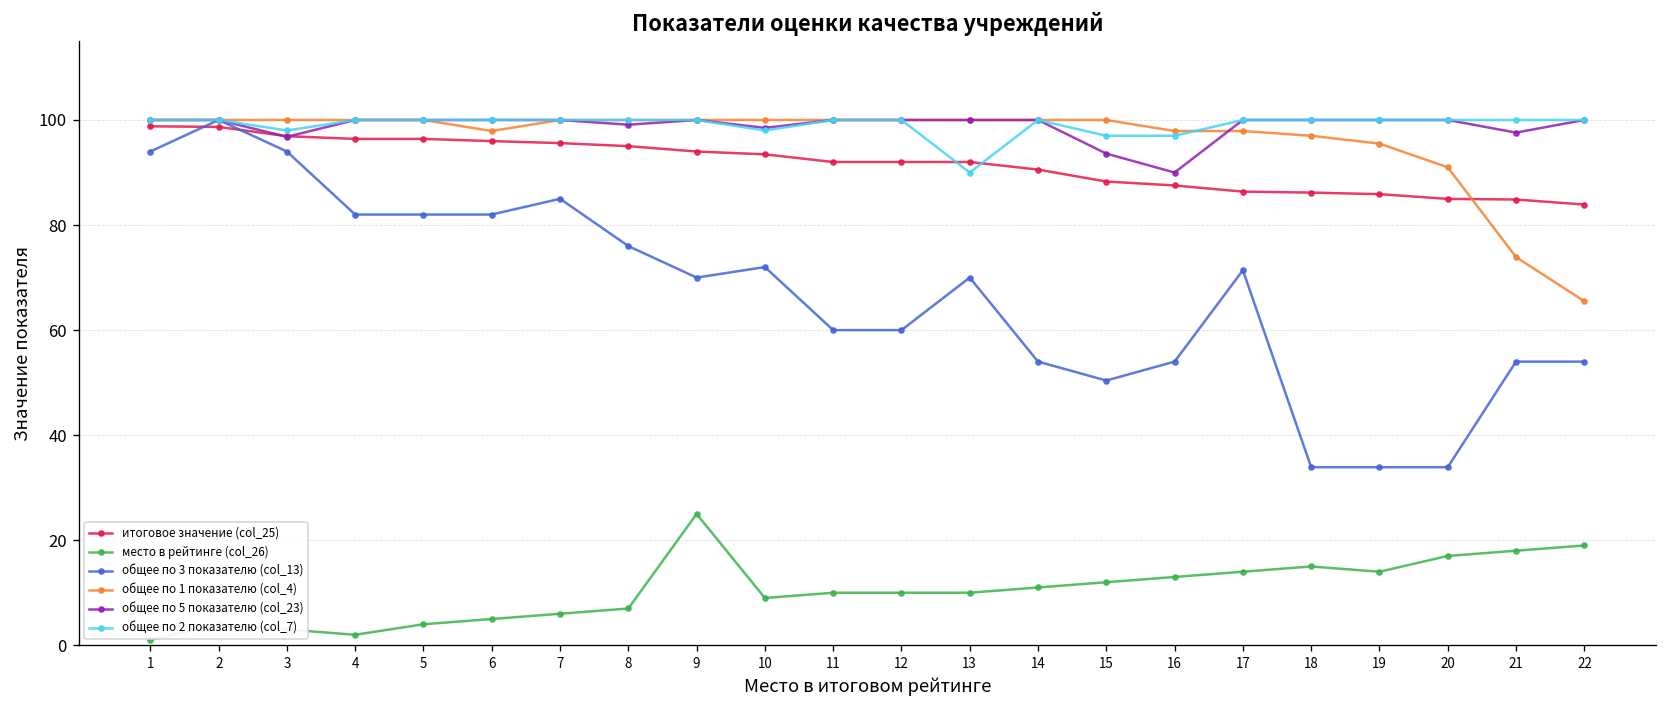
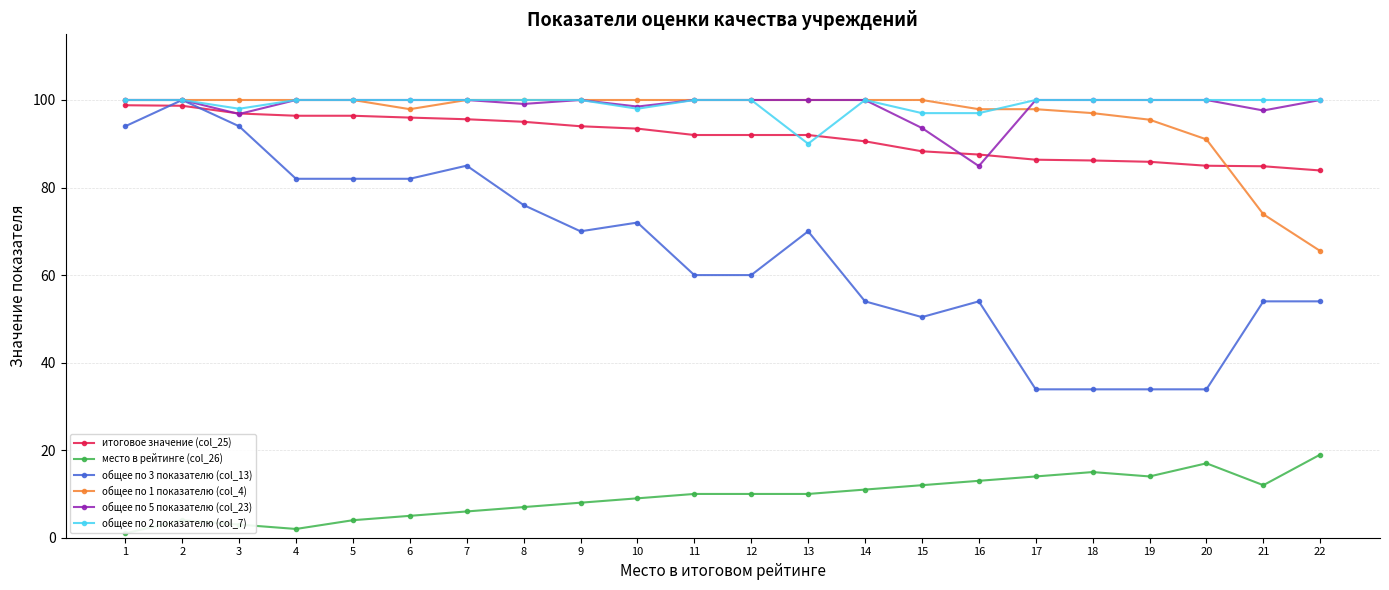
место в рейтинге (col_26), 9: 25 -> 8
общее по 5 показателю (col_23), 16: 90 -> 85
общее по 3 показателю (col_13), 17: 71 -> 34
место в рейтинге (col_26), 21: 18 -> 12
